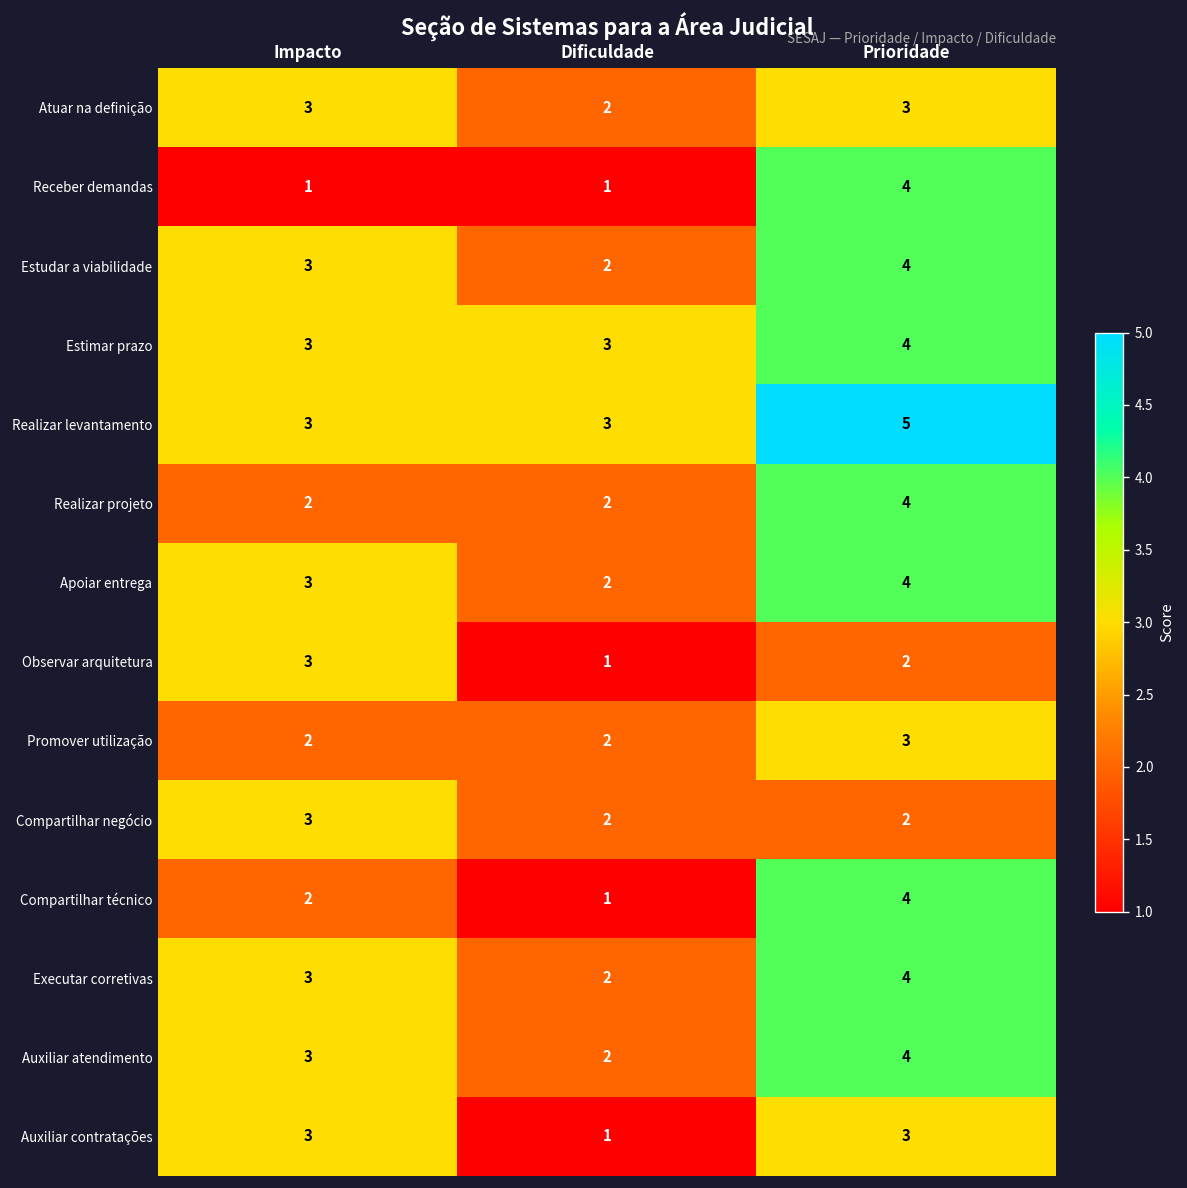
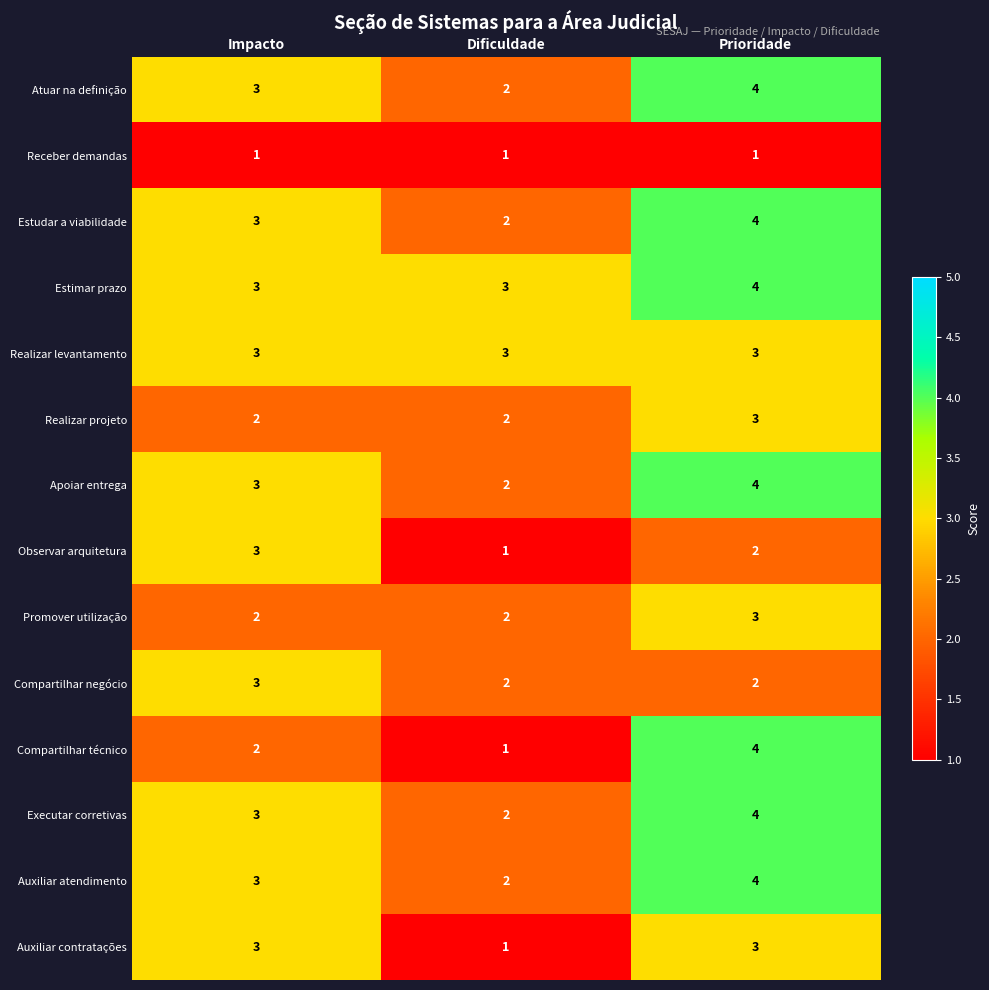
Atuar na definição, Prioridade: 3 -> 4
Receber demandas, Prioridade: 4 -> 1
Realizar levantamento, Prioridade: 5 -> 3
Realizar projeto, Prioridade: 4 -> 3
